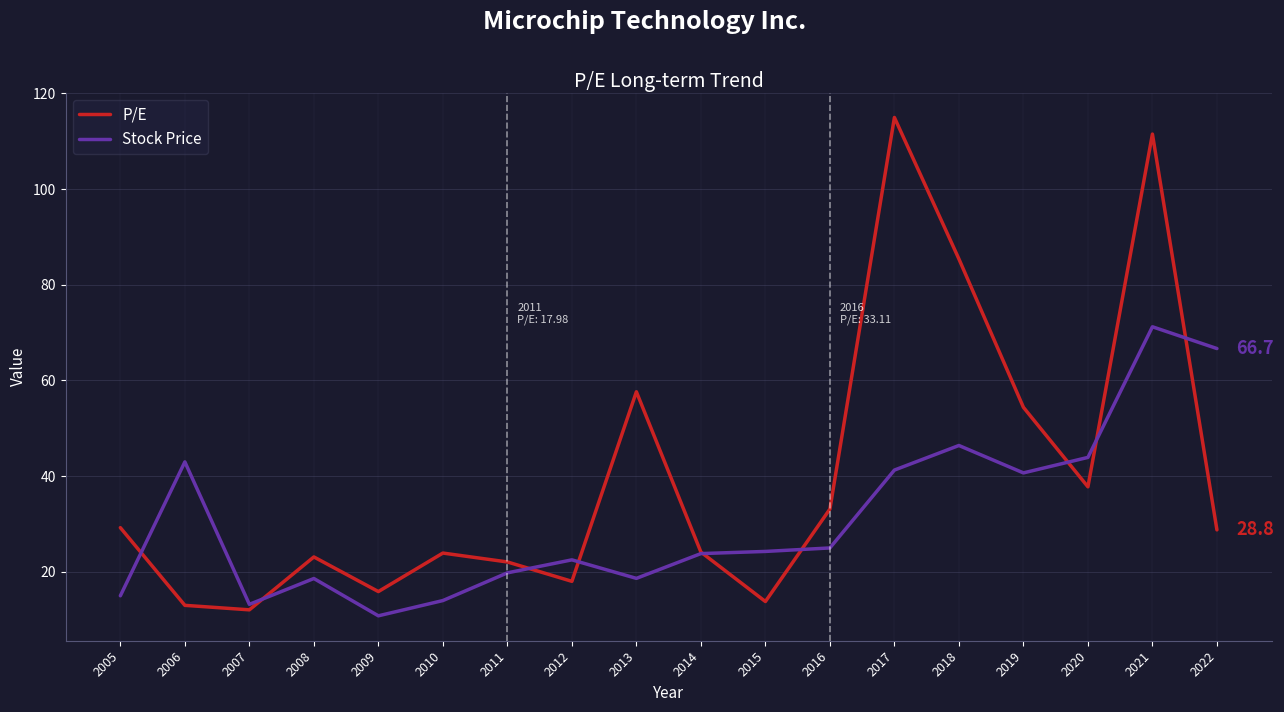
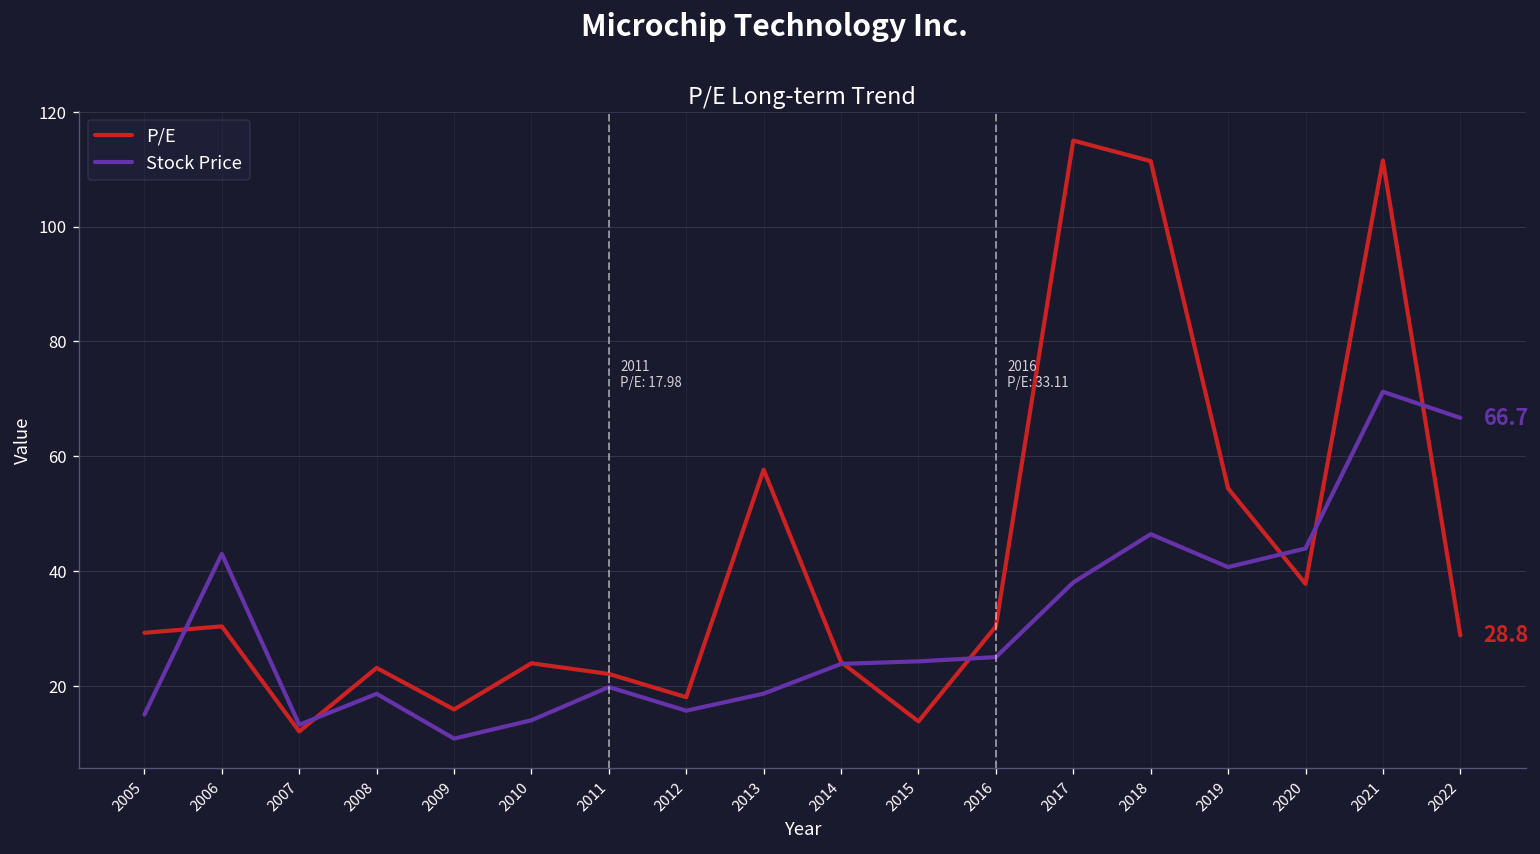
P/E, 2006: 13 -> 30
Stock Price, 2012: 22 -> 16
P/E, 2016: 33 -> 30
Stock Price, 2017: 41 -> 38
P/E, 2018: 85 -> 111
